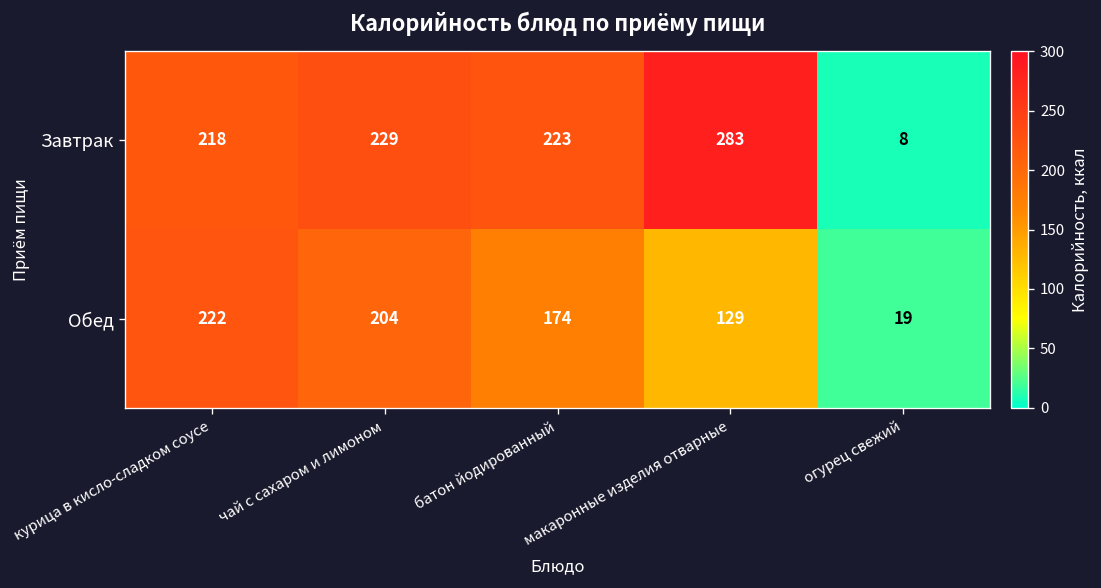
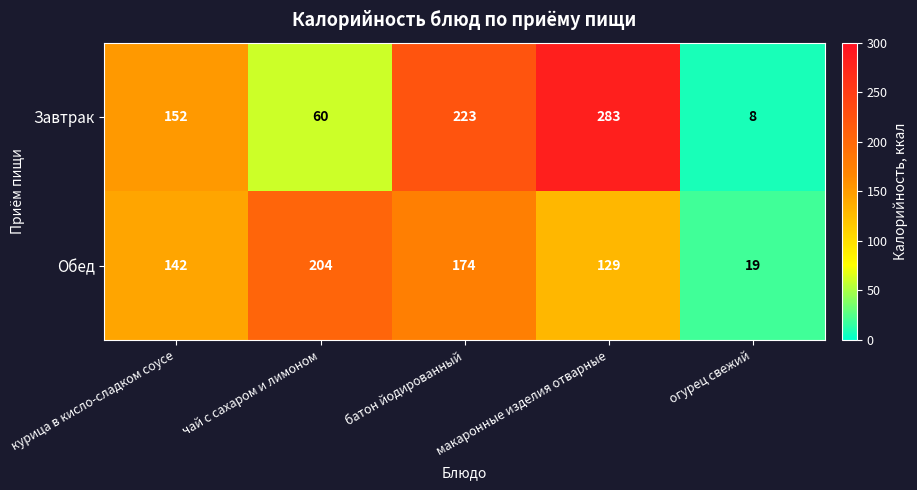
Завтрак, курица в кисло-сладком соусе: 218 -> 152
Завтрак, чай с сахаром и лимоном: 229 -> 60
Обед, курица в кисло-сладком соусе: 222 -> 142
